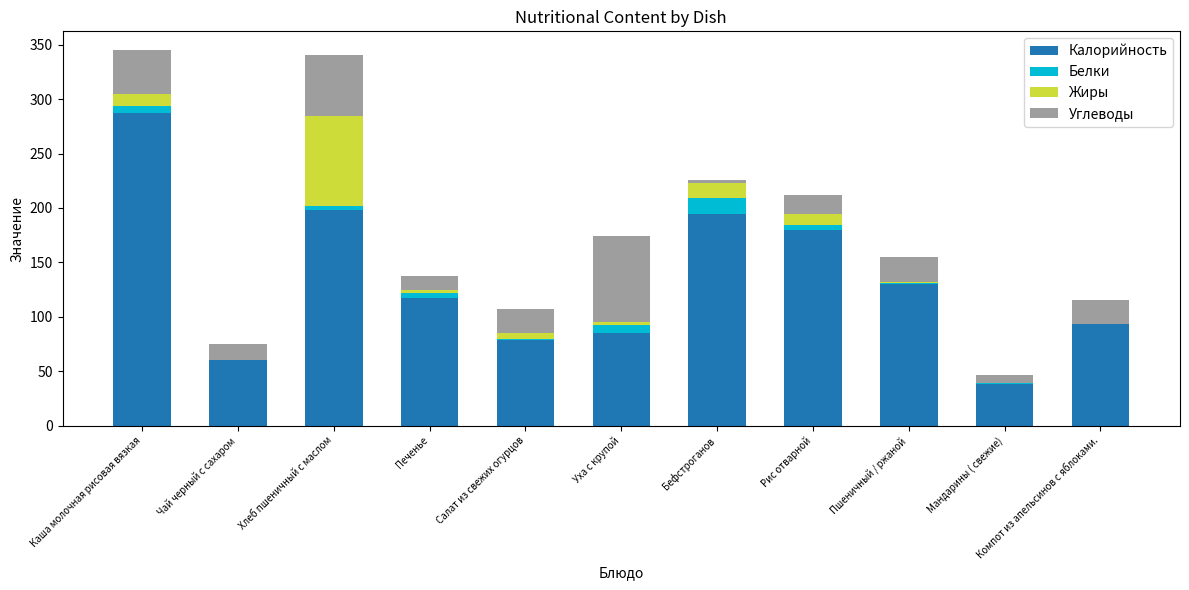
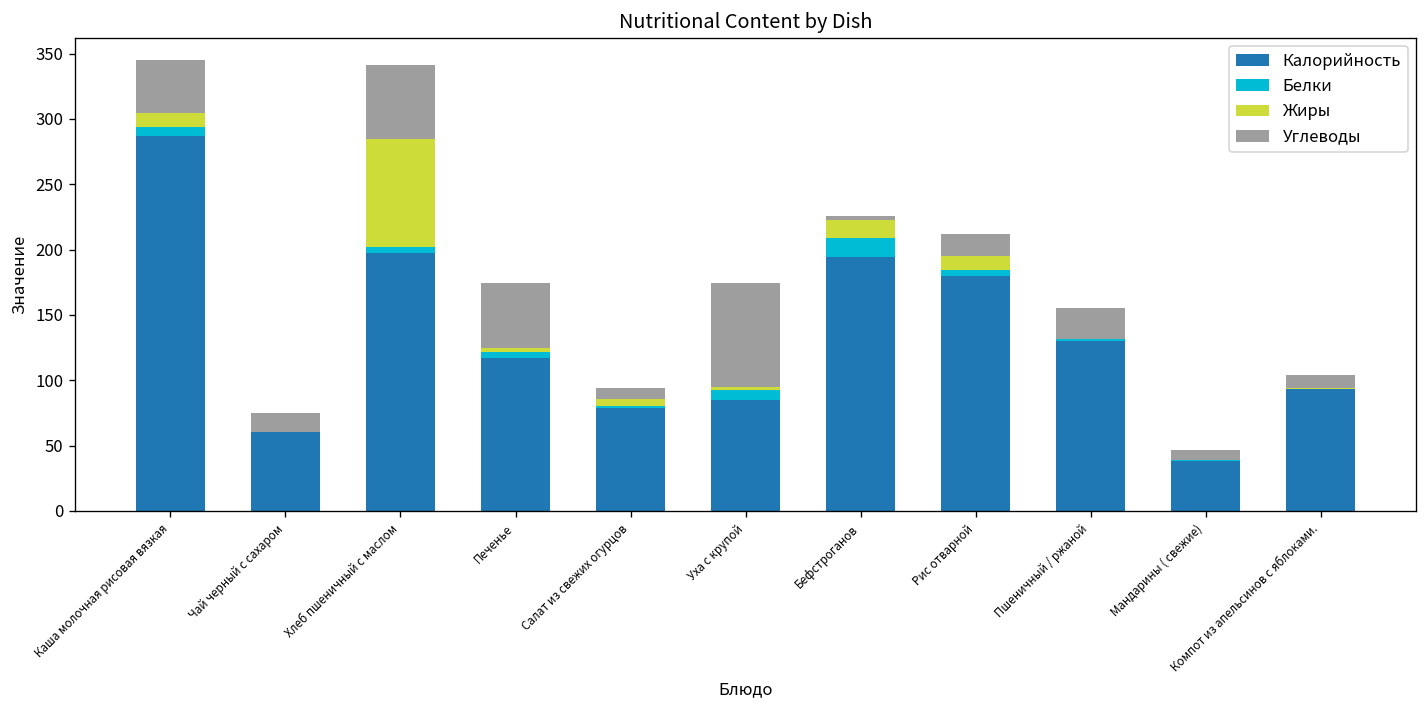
Углеводы, Печенье: 13 -> 50
Углеводы, Салат из свежих огурцов: 22 -> 8
Углеводы, Компот из апельсинов с яблоками.: 22 -> 11
